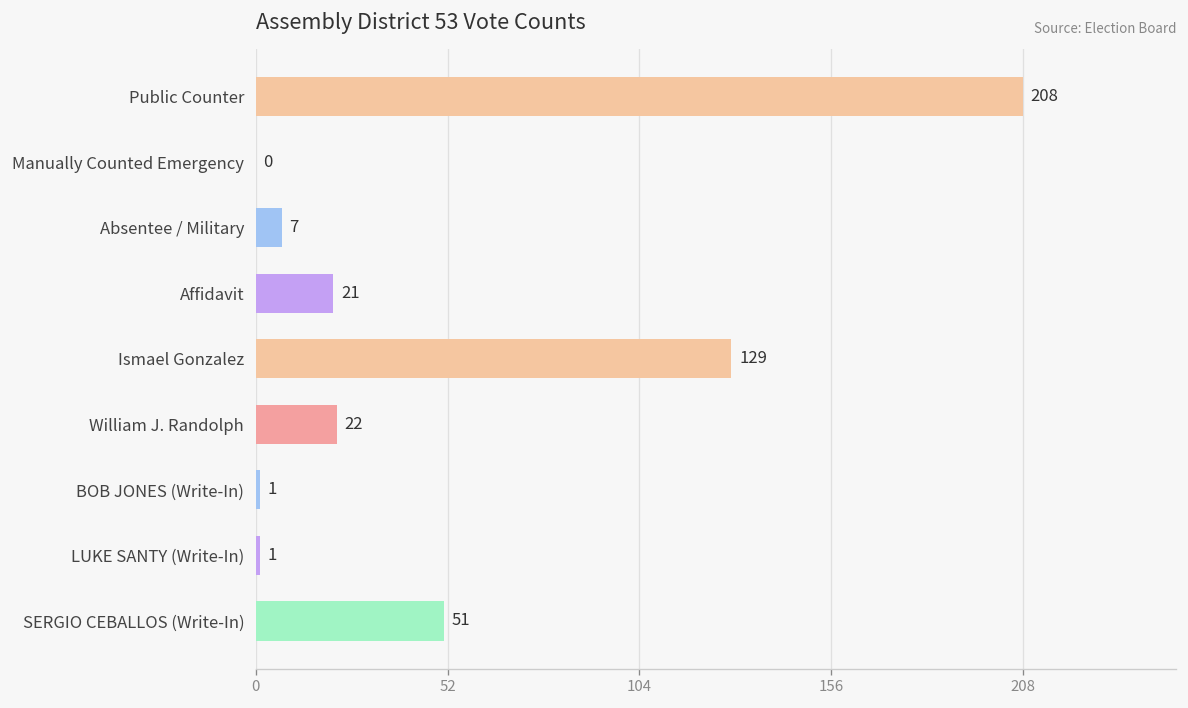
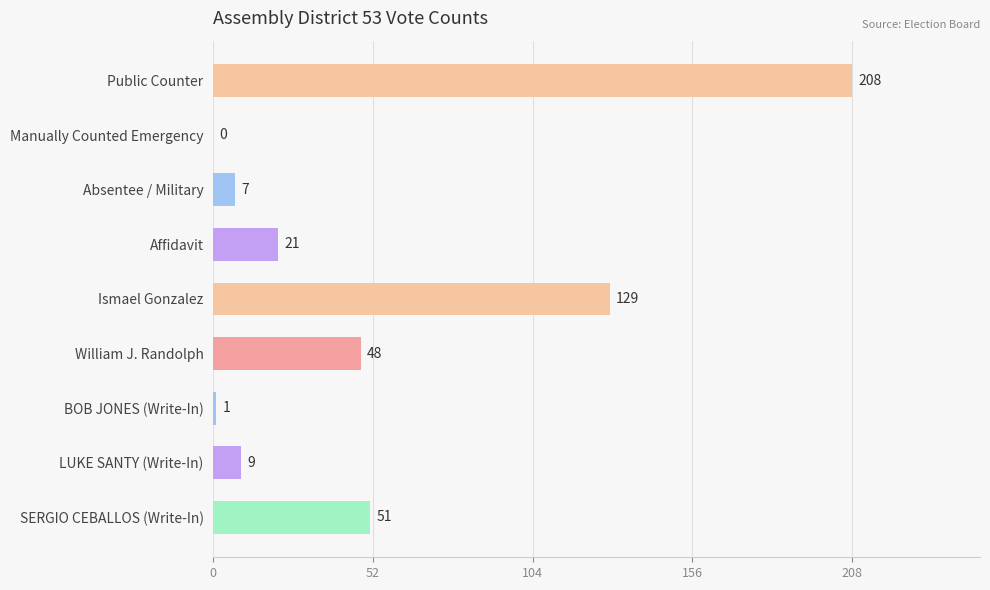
William J. Randolph: 22 -> 48
LUKE SANTY (Write-In): 1 -> 9
